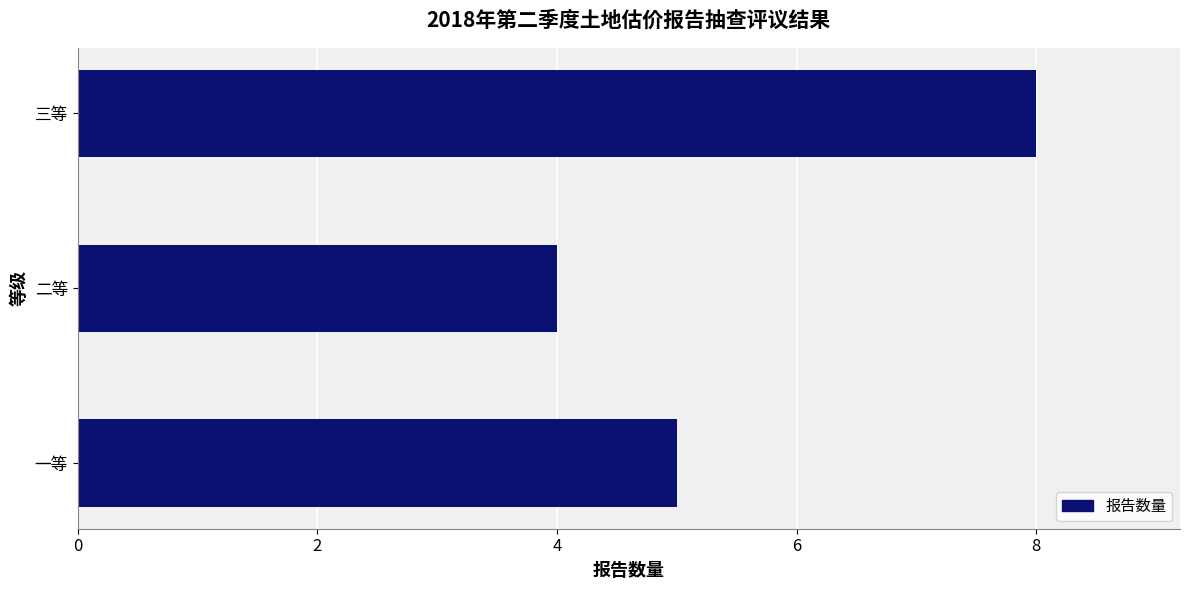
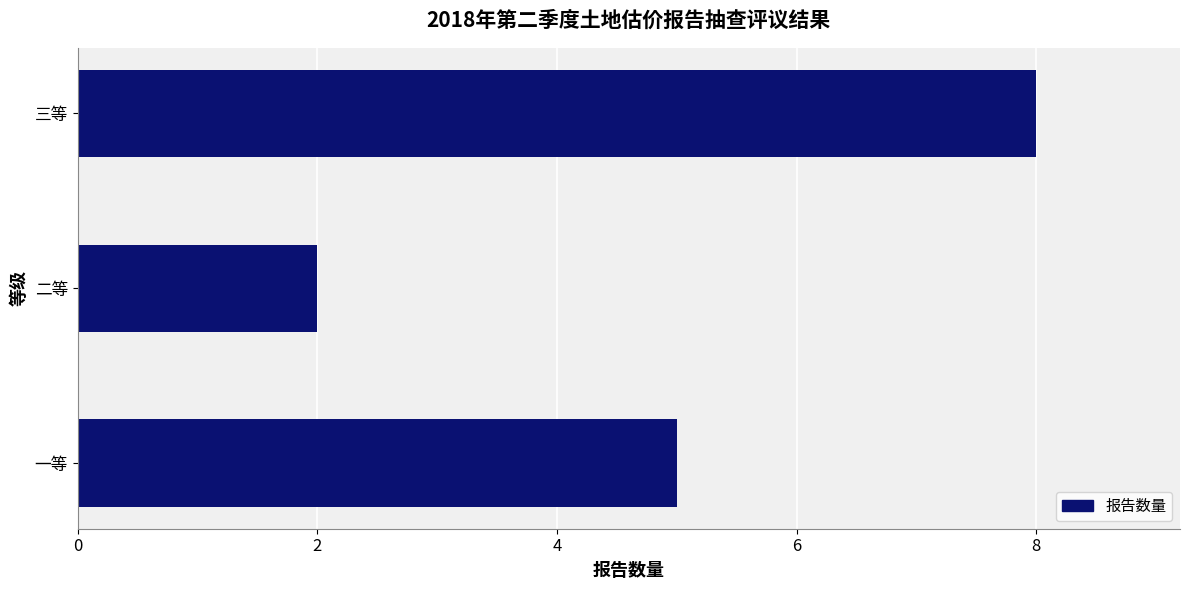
二等: 4 -> 2
